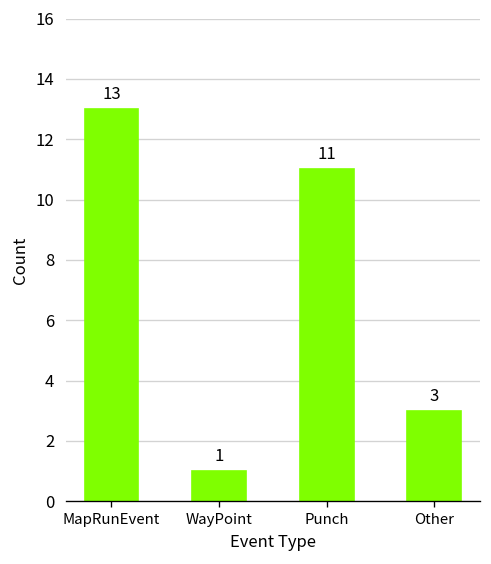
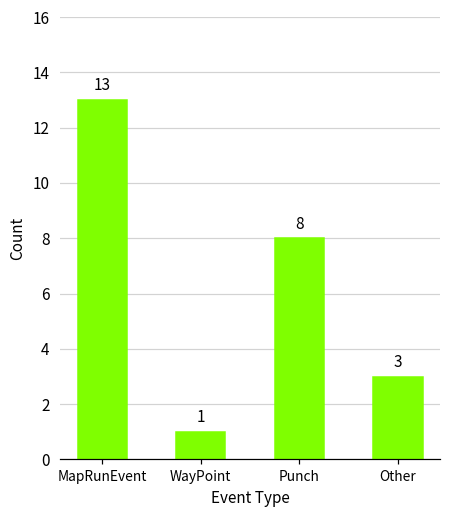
Punch: 11 -> 8
